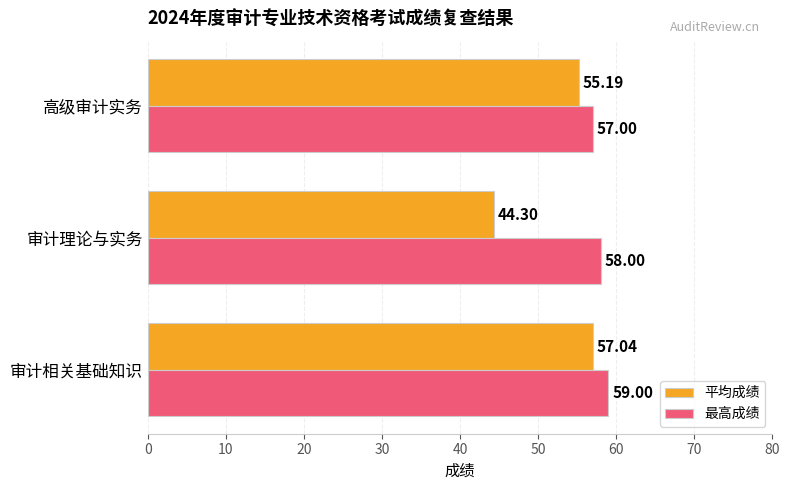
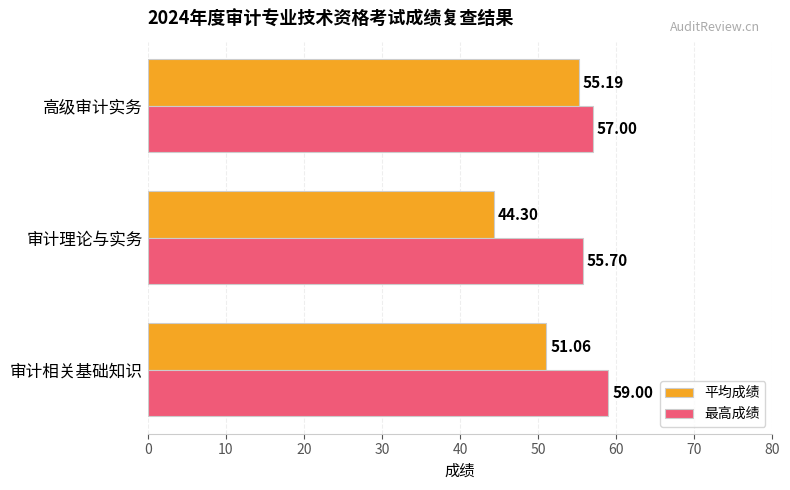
最高成绩, 审计理论与实务: 58.00 -> 55.70
平均成绩, 审计相关基础知识: 57.04 -> 51.06
